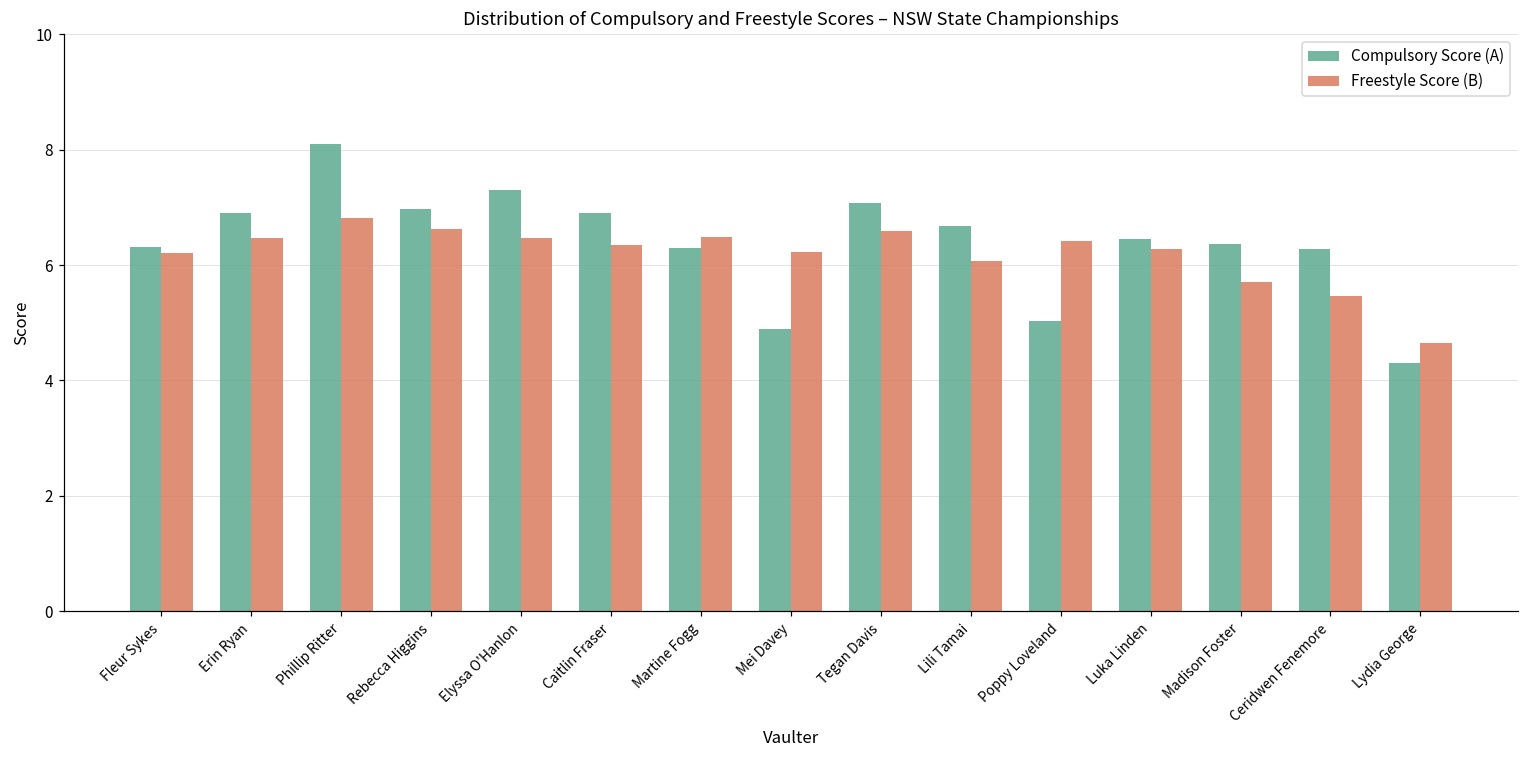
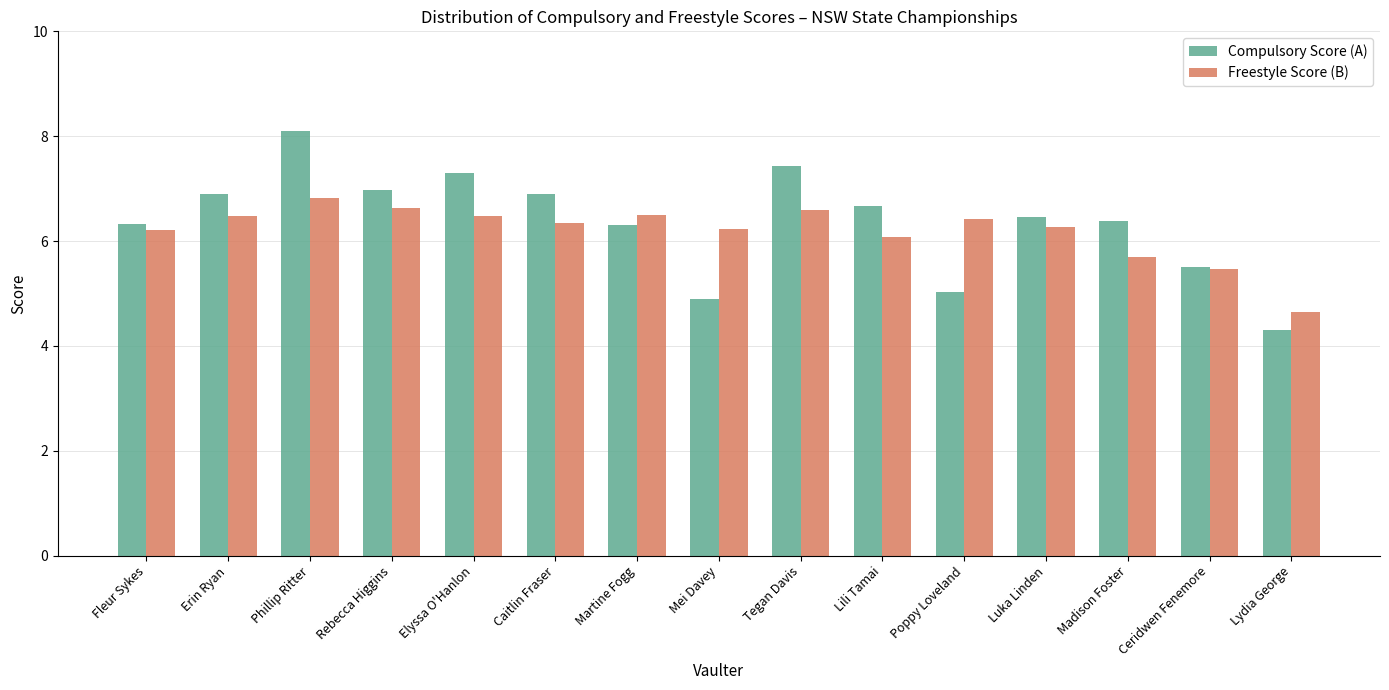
Compulsory Score (A), Tegan Davis: 7.1 -> 7.4
Compulsory Score (A), Ceridwen Fenemore: 6.3 -> 5.5
